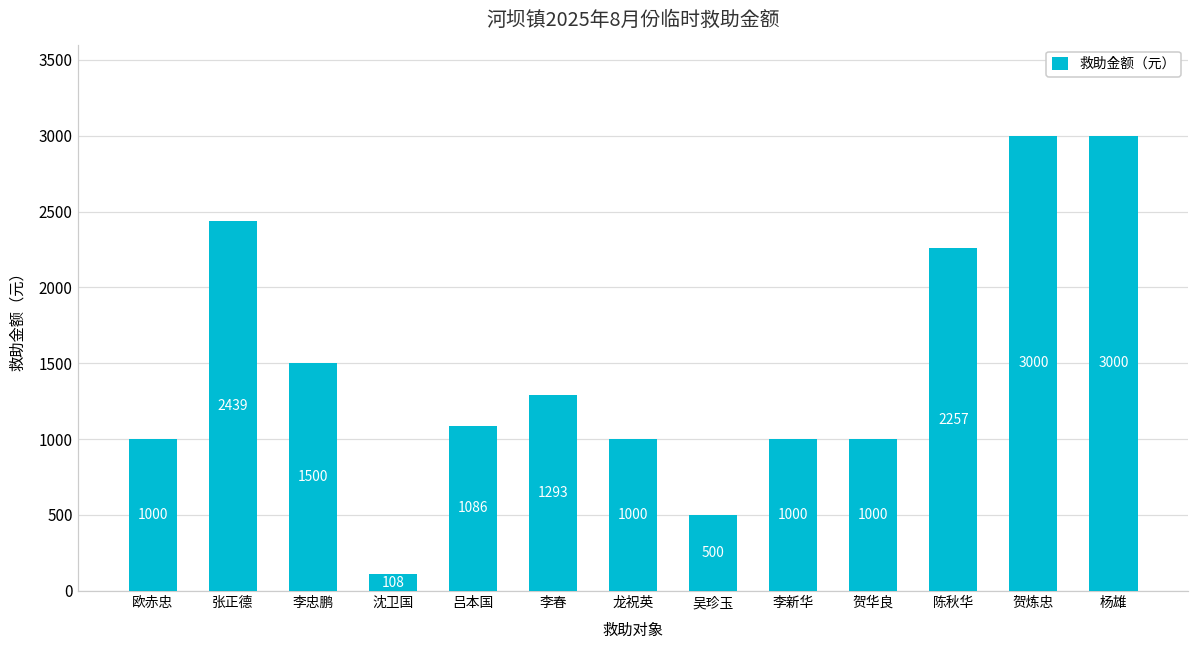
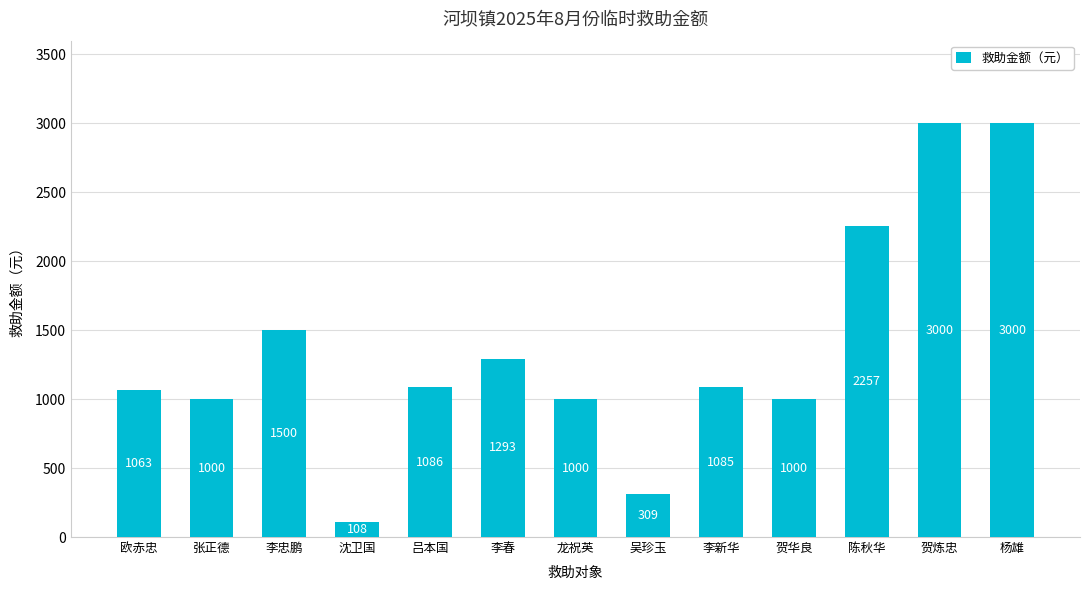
欧赤忠: 1000 -> 1063
张正德: 2439 -> 1000
吴珍玉: 500 -> 309
李新华: 1000 -> 1085
